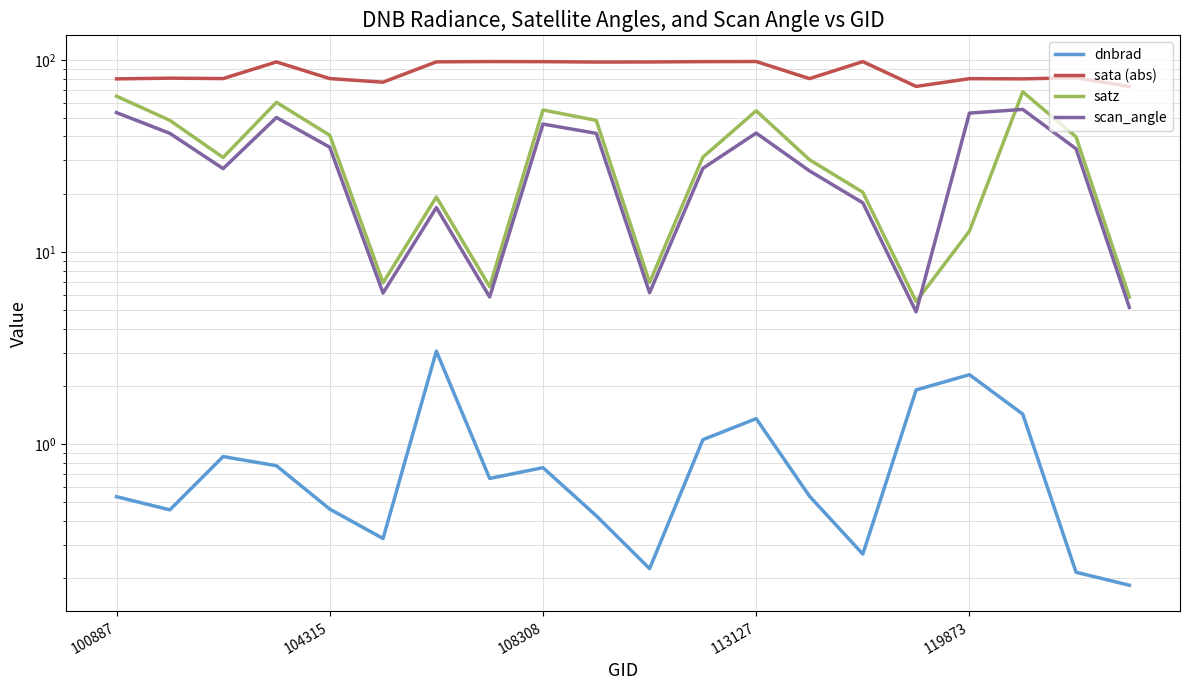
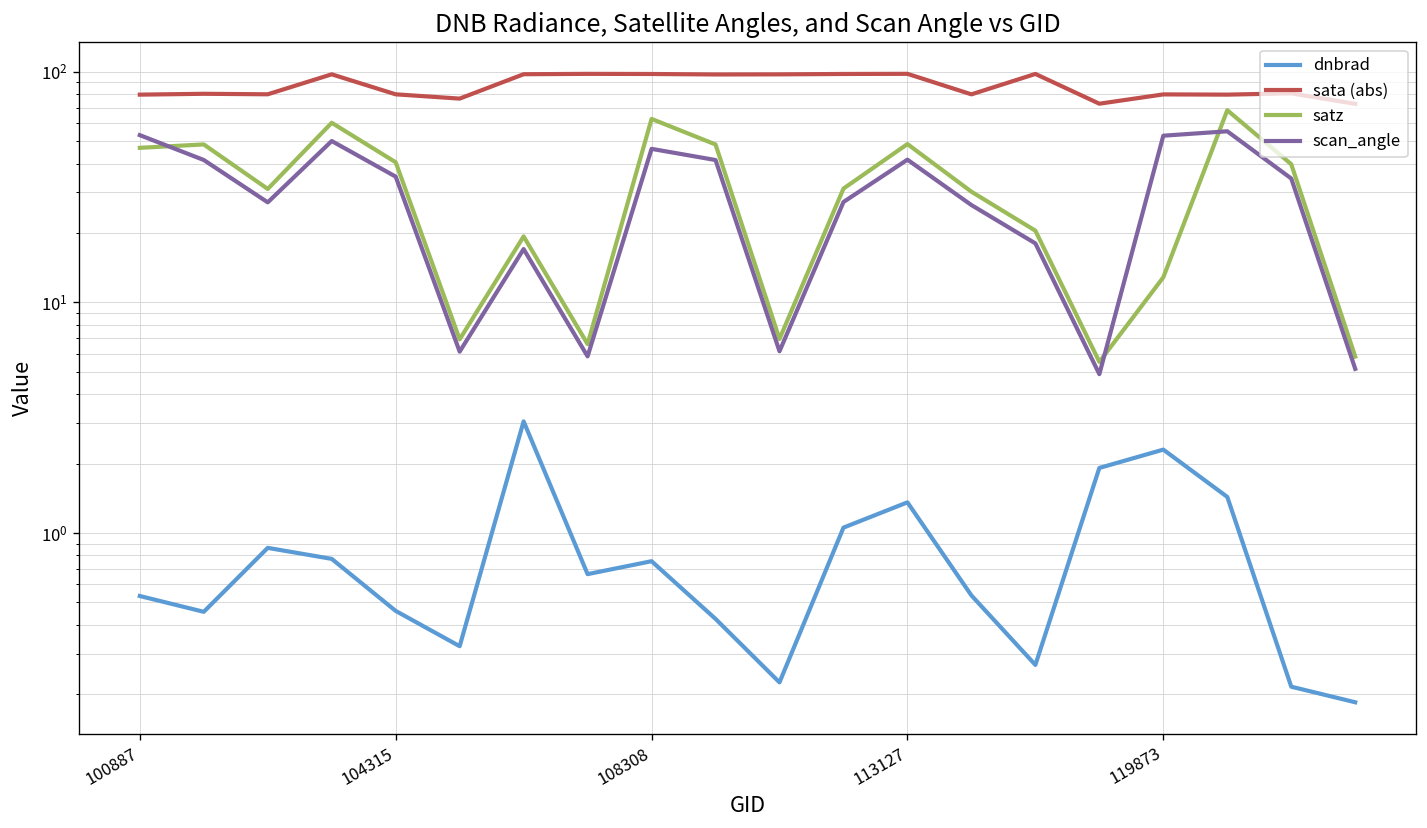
satz, 100887: 65 -> 47
satz, 108308: 55 -> 63
satz, 113127: 54 -> 49
